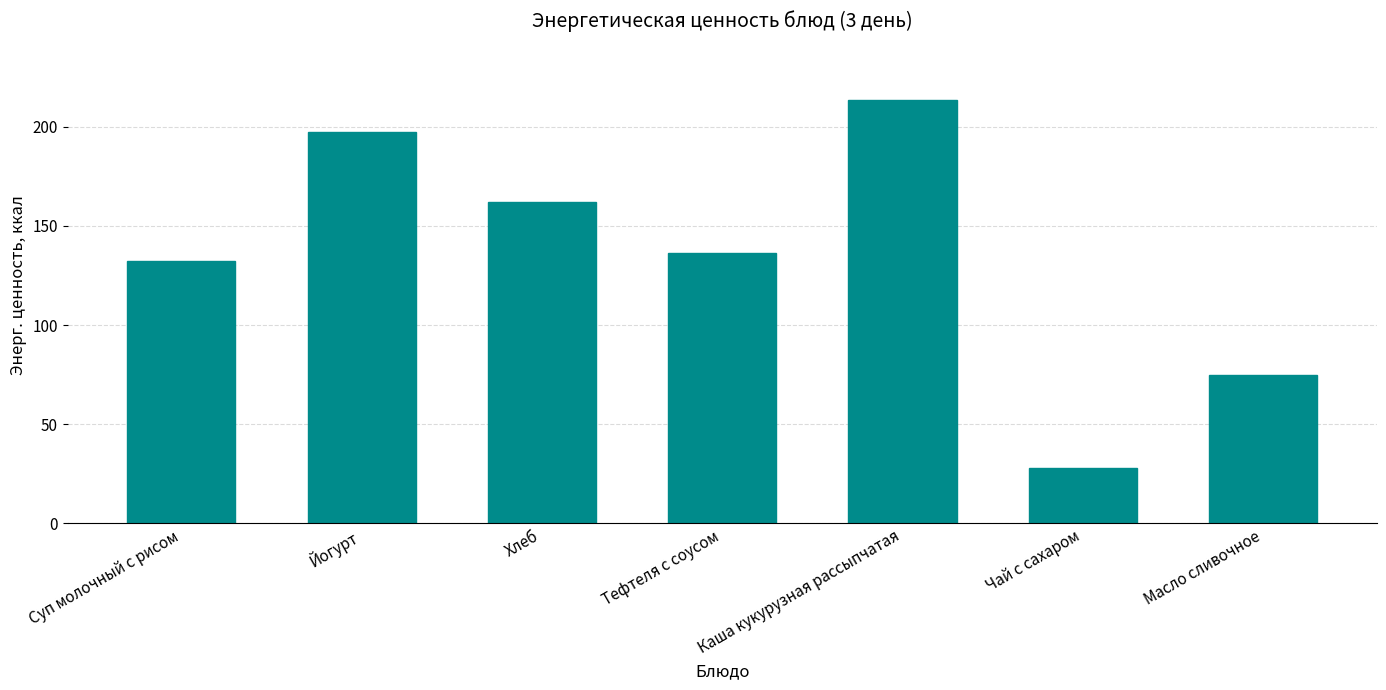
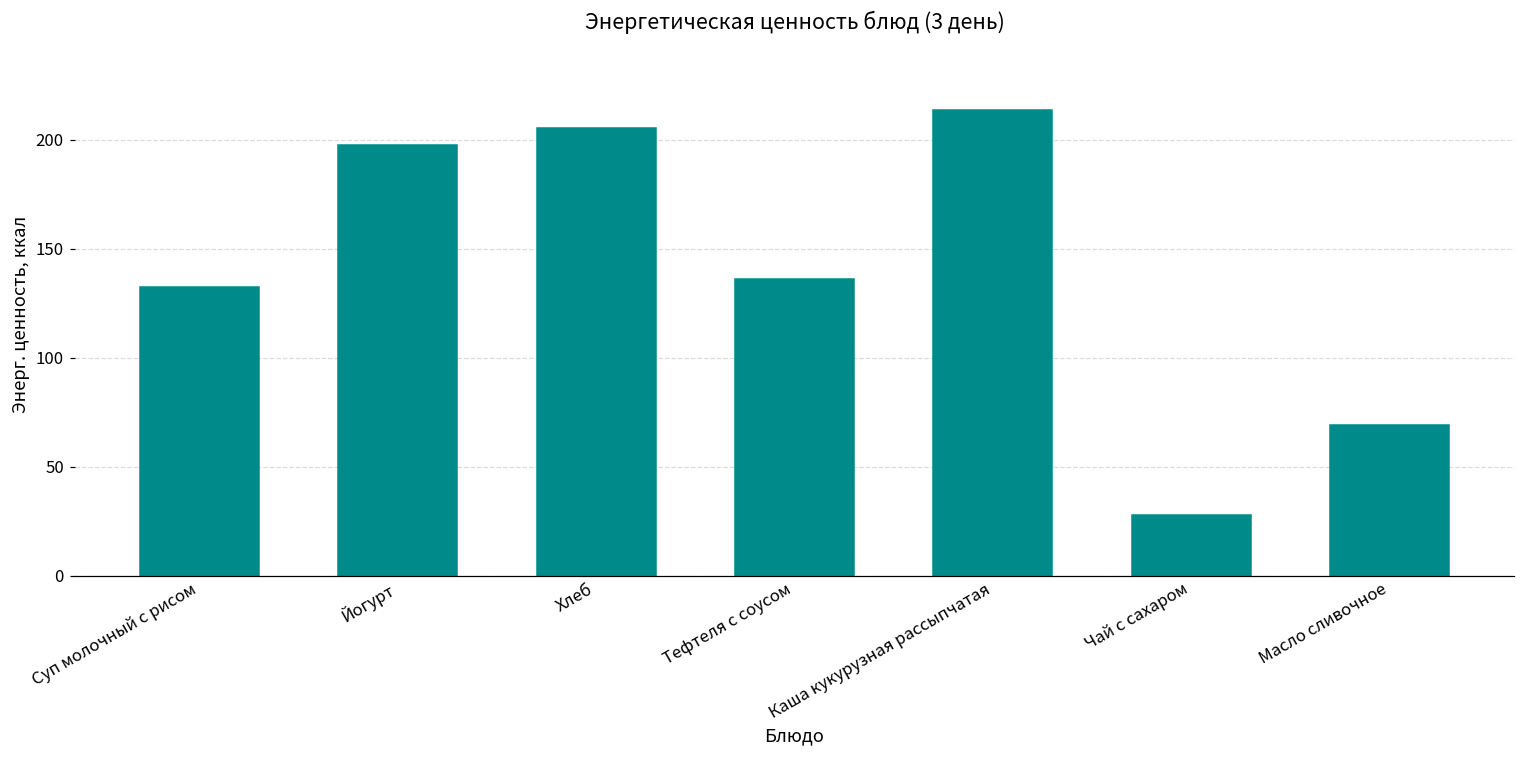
Хлеб: 162 -> 205
Масло сливочное: 75 -> 69
